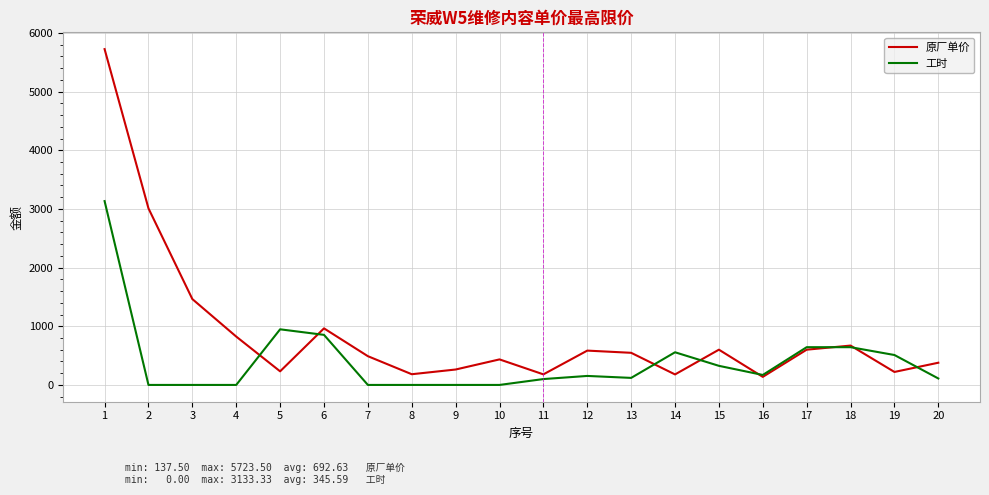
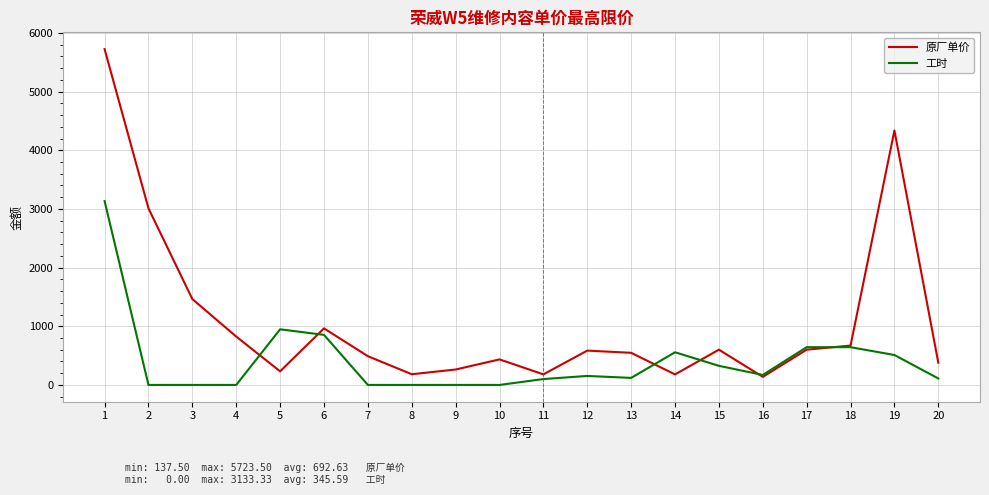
原厂单价, 19: 200 -> 4300
